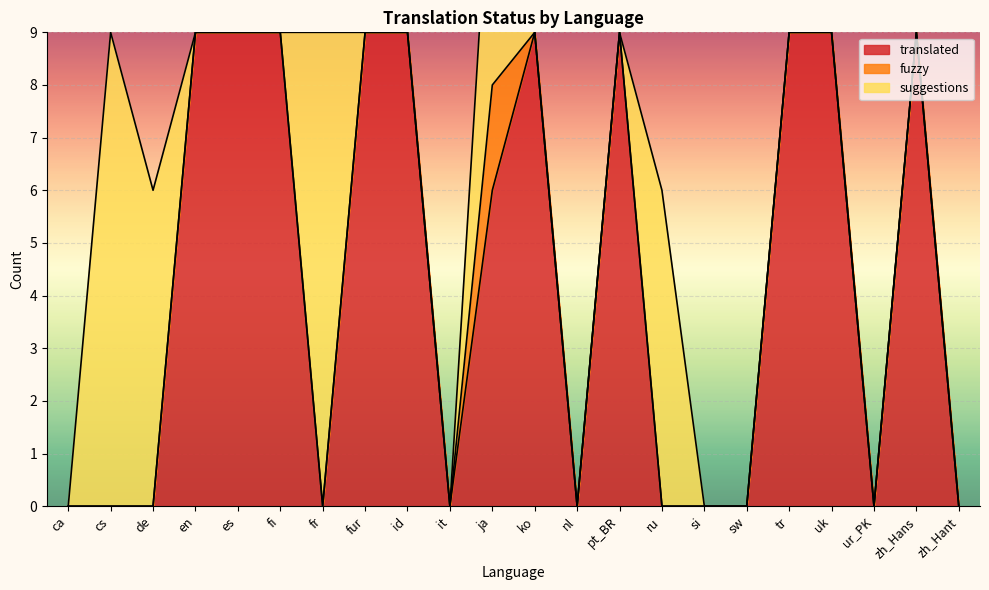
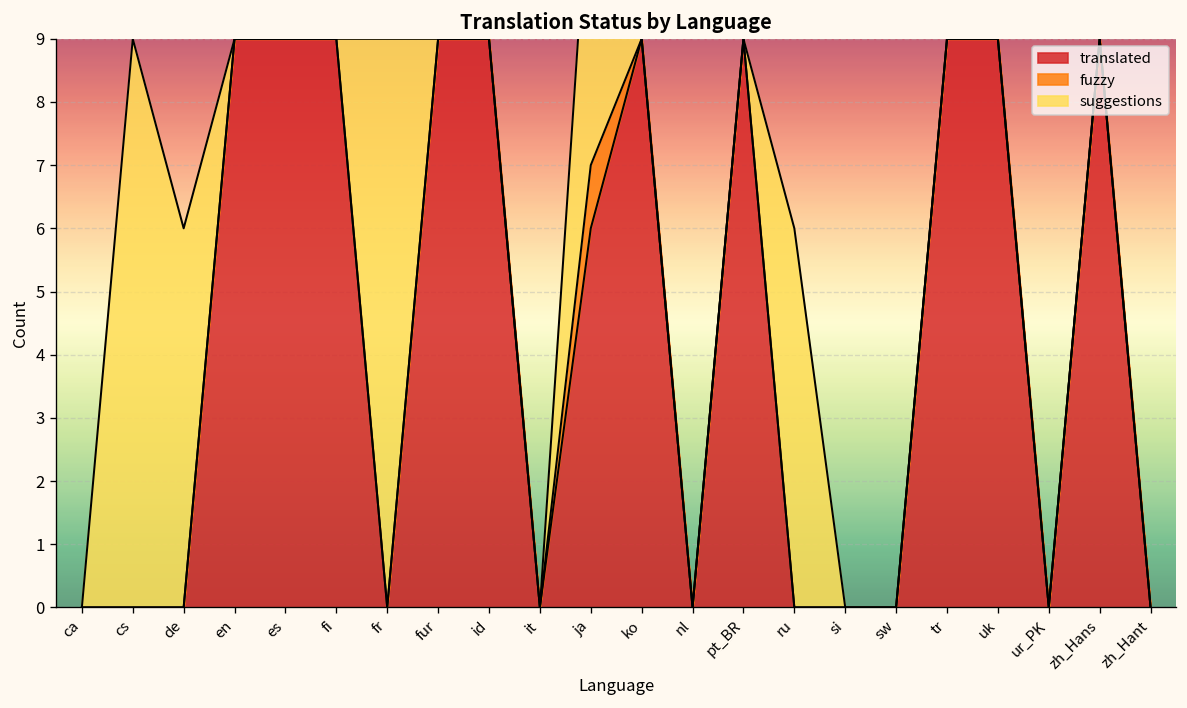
fuzzy, ja: 2 -> 1
